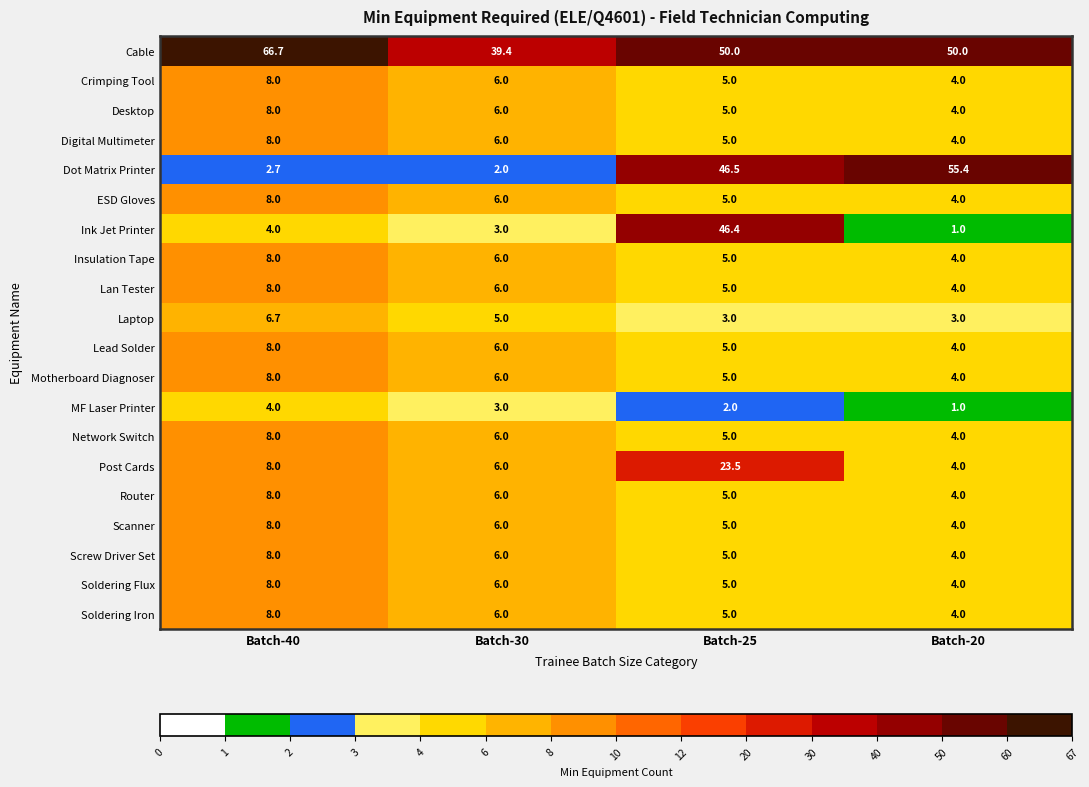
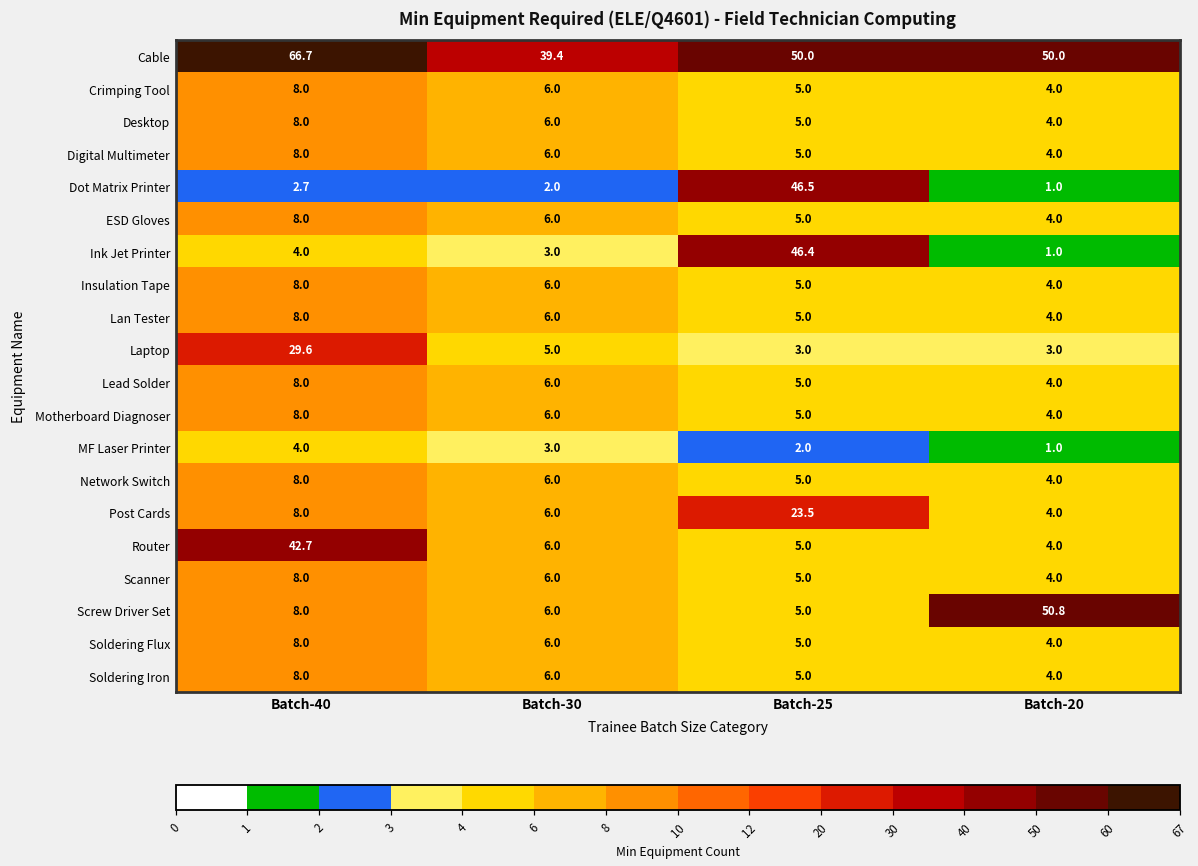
Dot Matrix Printer, Batch-20: 55.4 -> 1.0
Laptop, Batch-40: 6.7 -> 29.6
Router, Batch-40: 8.0 -> 42.7
Screw Driver Set, Batch-20: 4.0 -> 50.8
